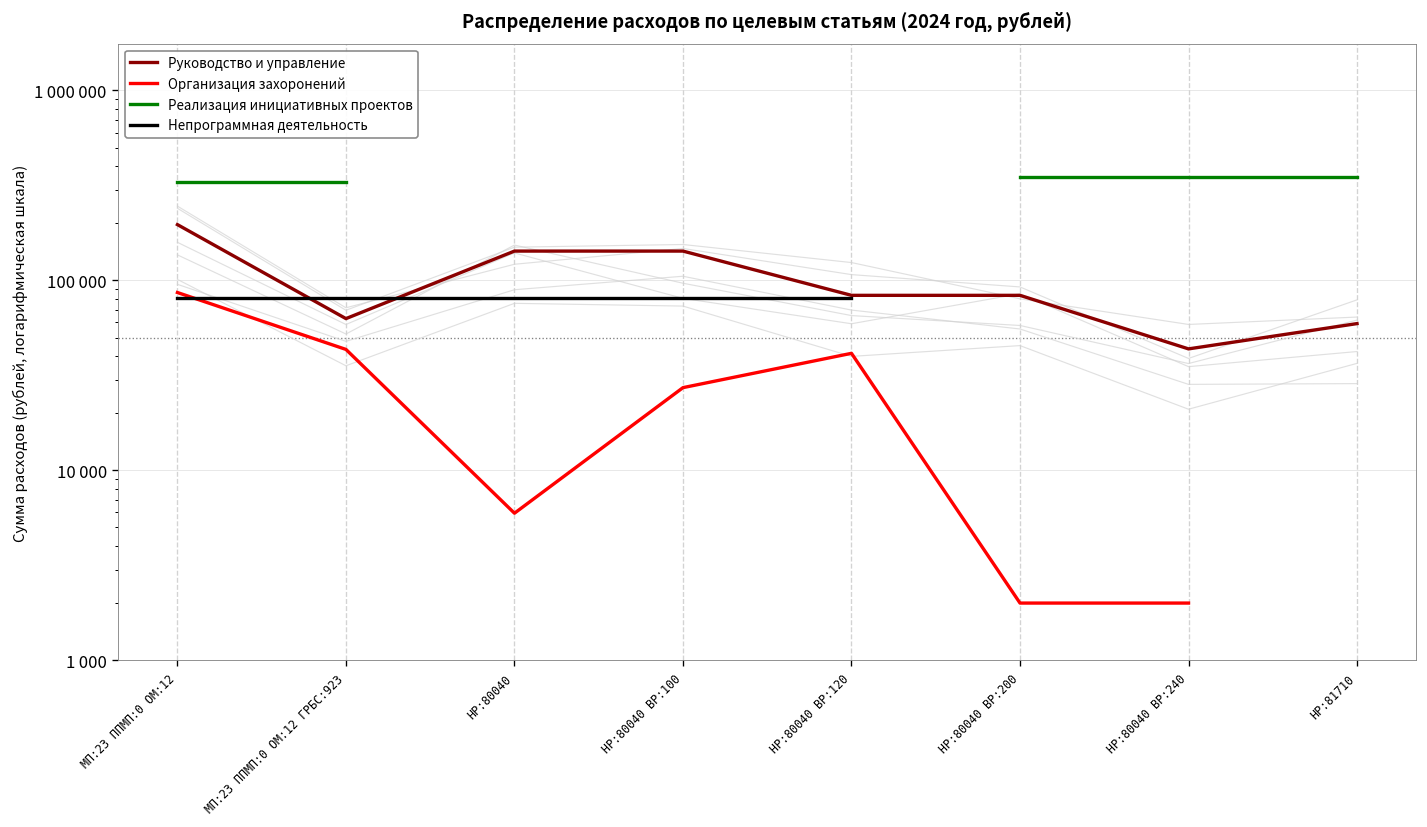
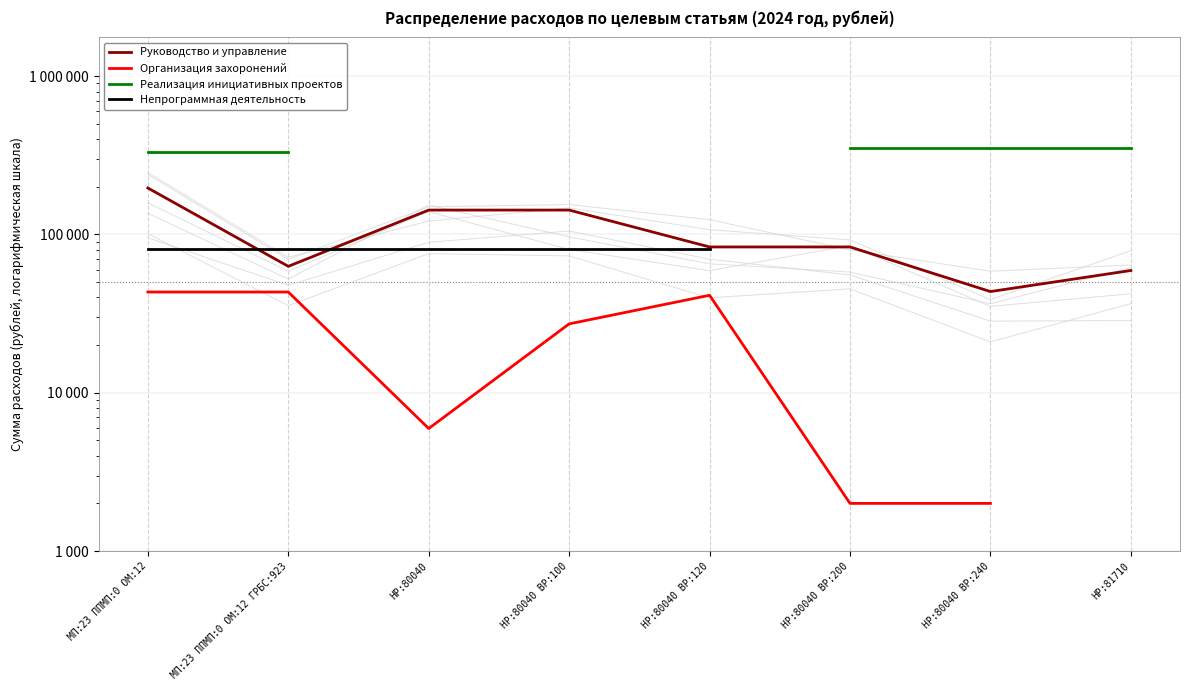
Организация захоронений, МП:23 ППМП:0 ОМ:12: 90000 -> 43000
